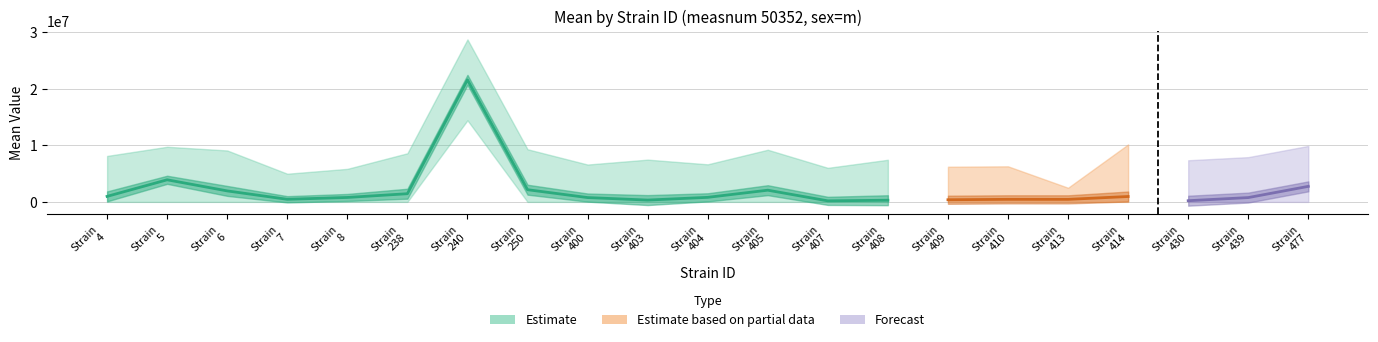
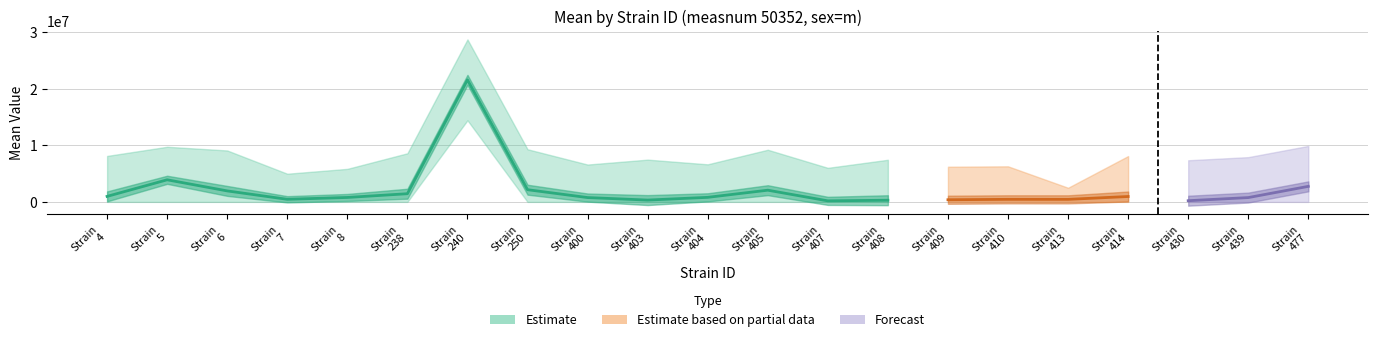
Estimate based on partial data, Strain 414: 10000000 -> 8000000
